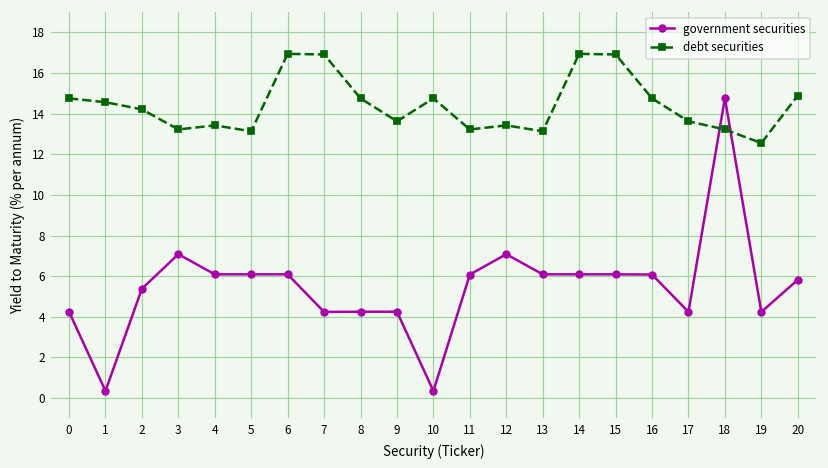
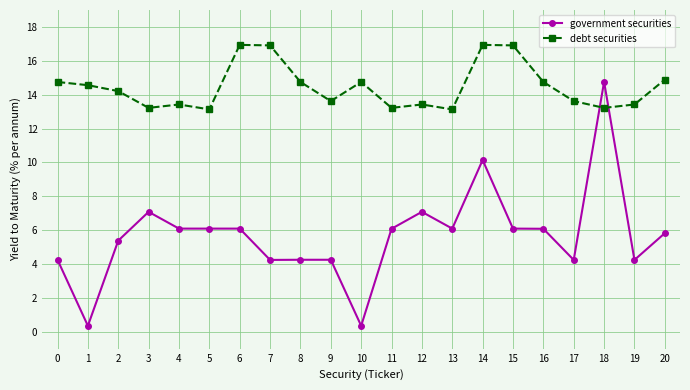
government securities, 14: 6.1 -> 10.1
debt securities, 19: 12.6 -> 13.4
